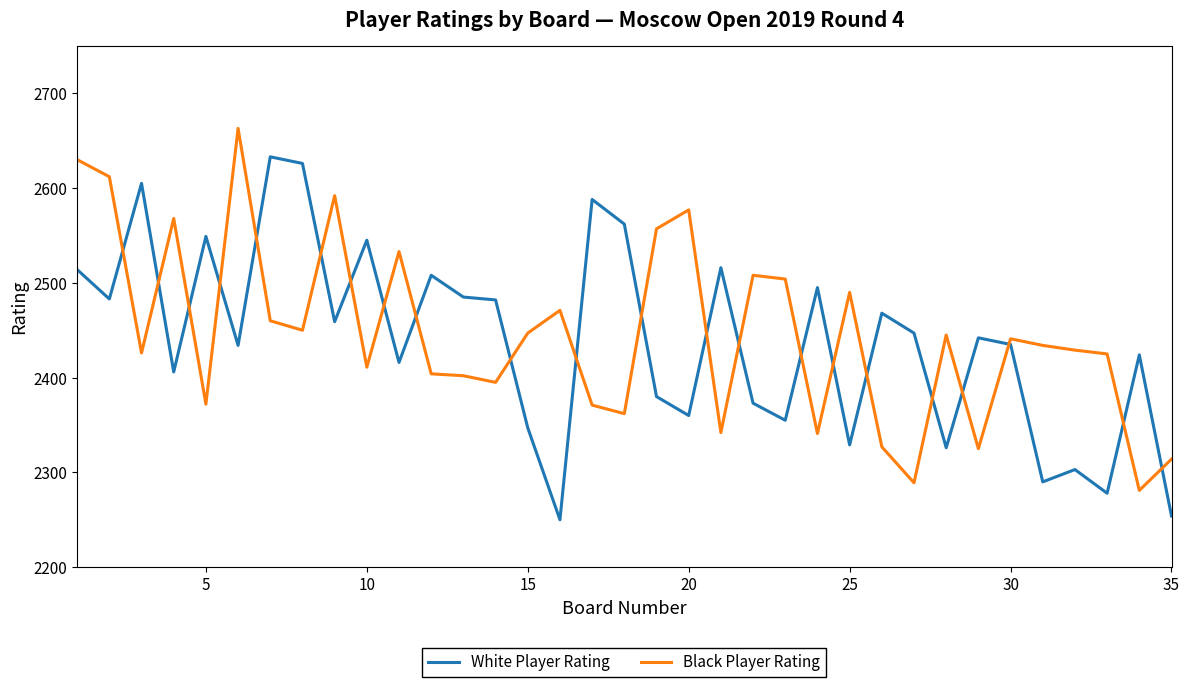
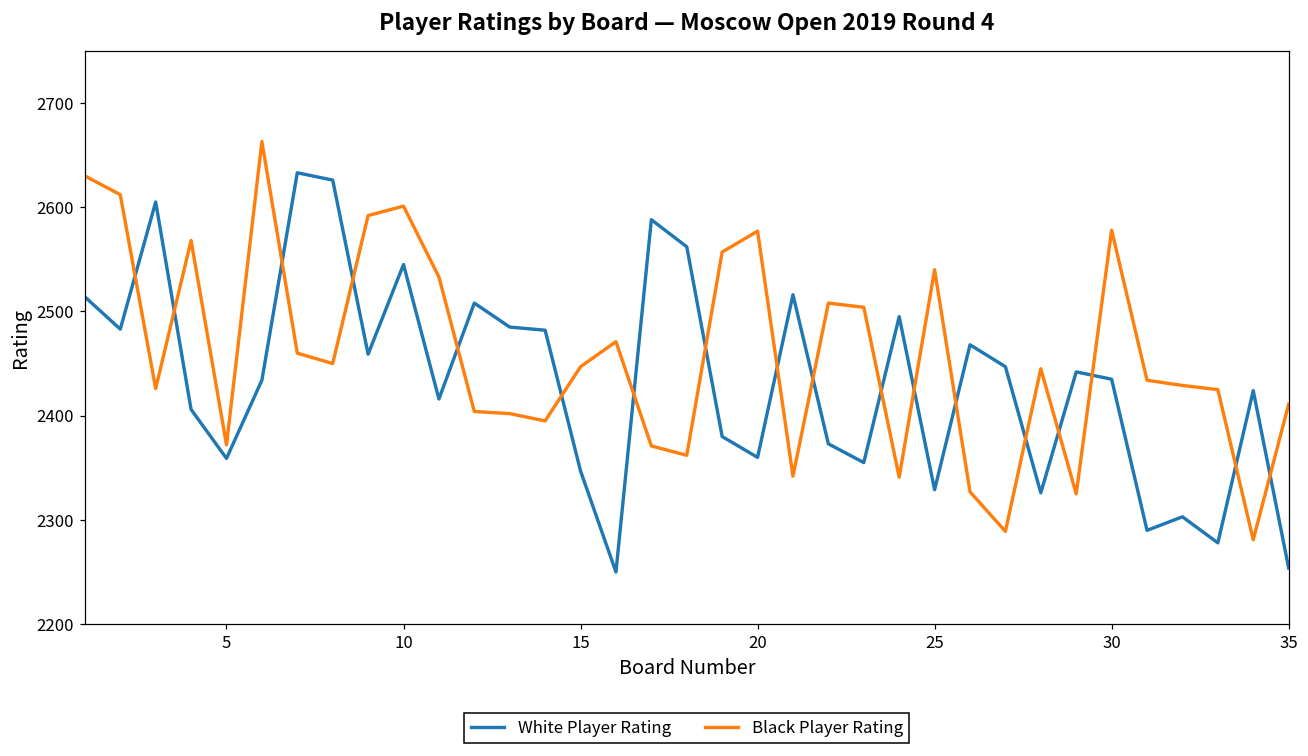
White Player Rating, 5: 2550 -> 2360
Black Player Rating, 10: 2410 -> 2600
Black Player Rating, 25: 2490 -> 2540
Black Player Rating, 30: 2440 -> 2580
Black Player Rating, 35: 2310 -> 2410
